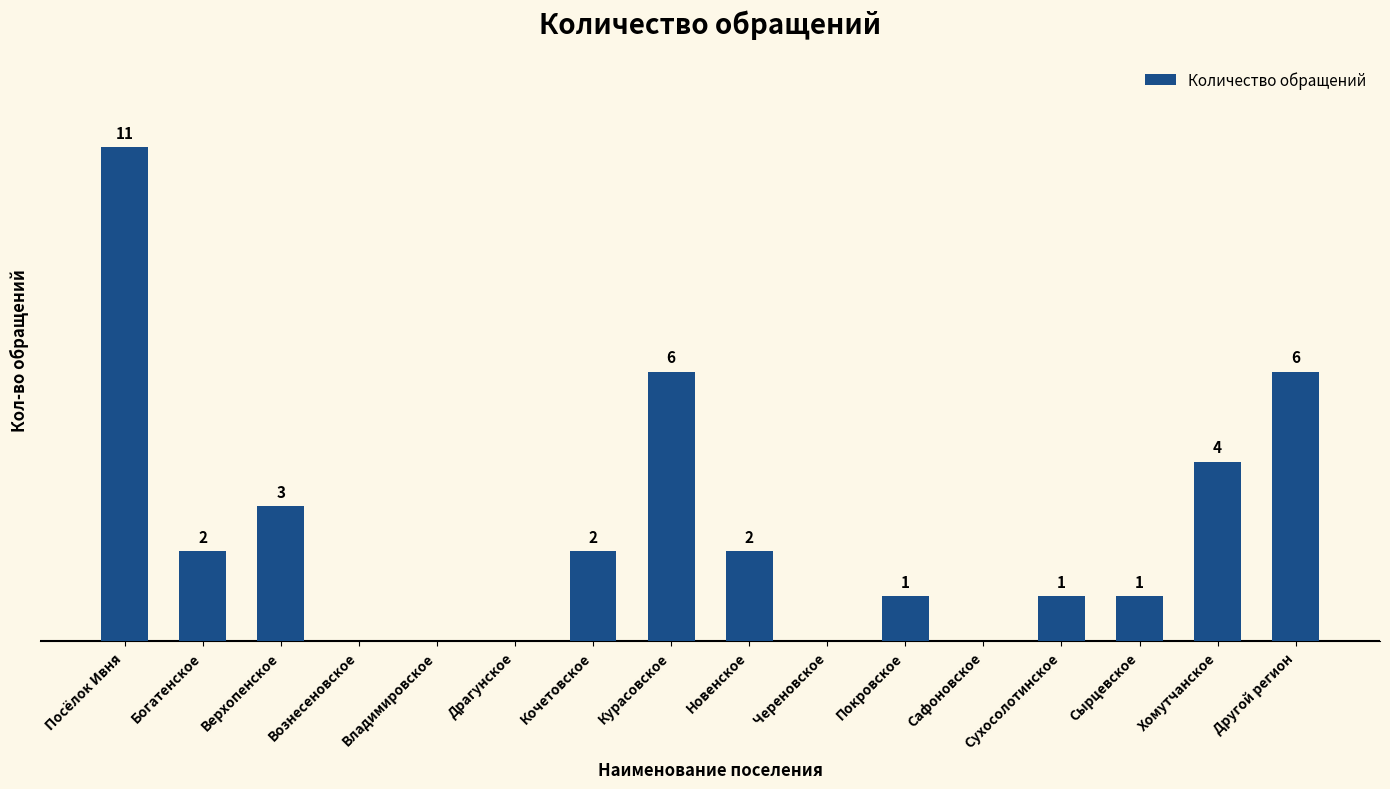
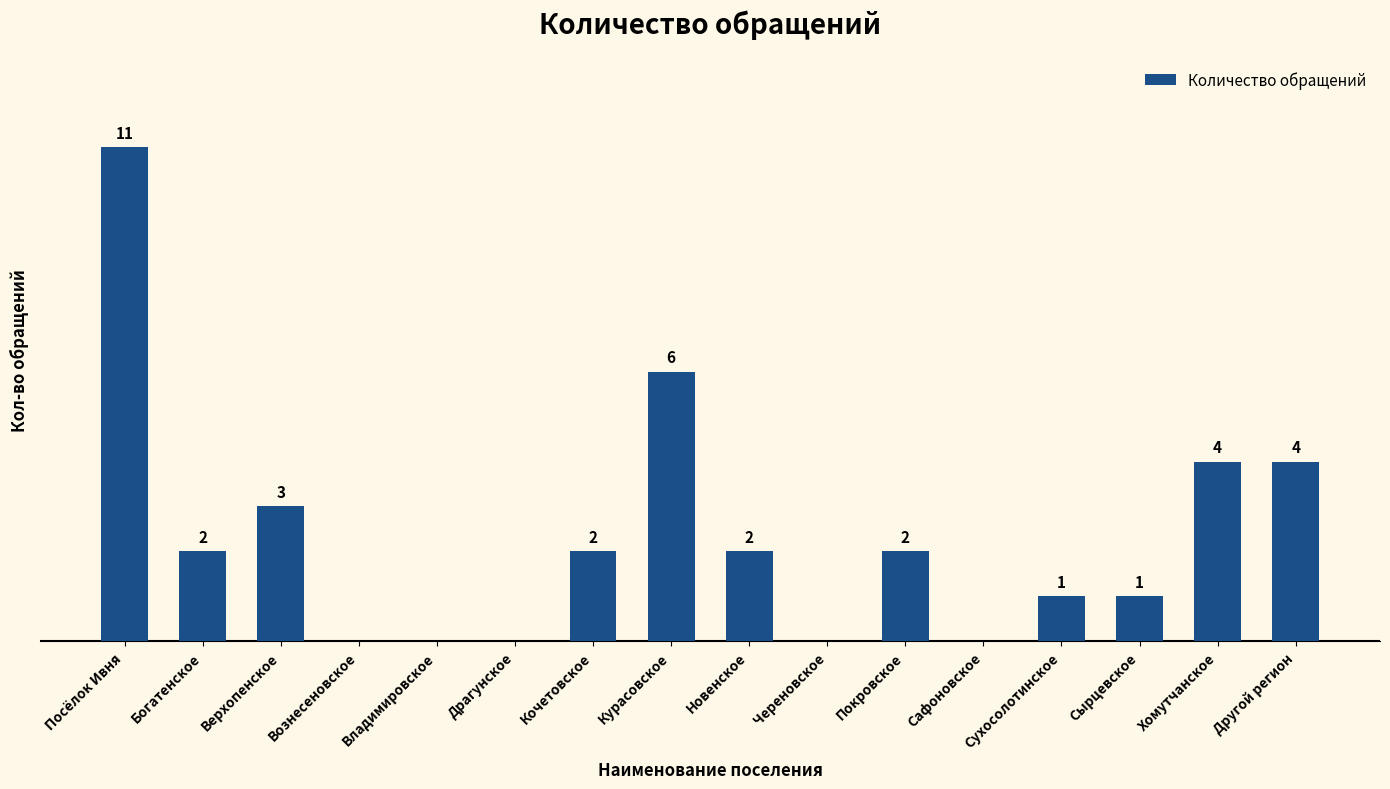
Покровское: 1 -> 2
Другой регион: 6 -> 4
